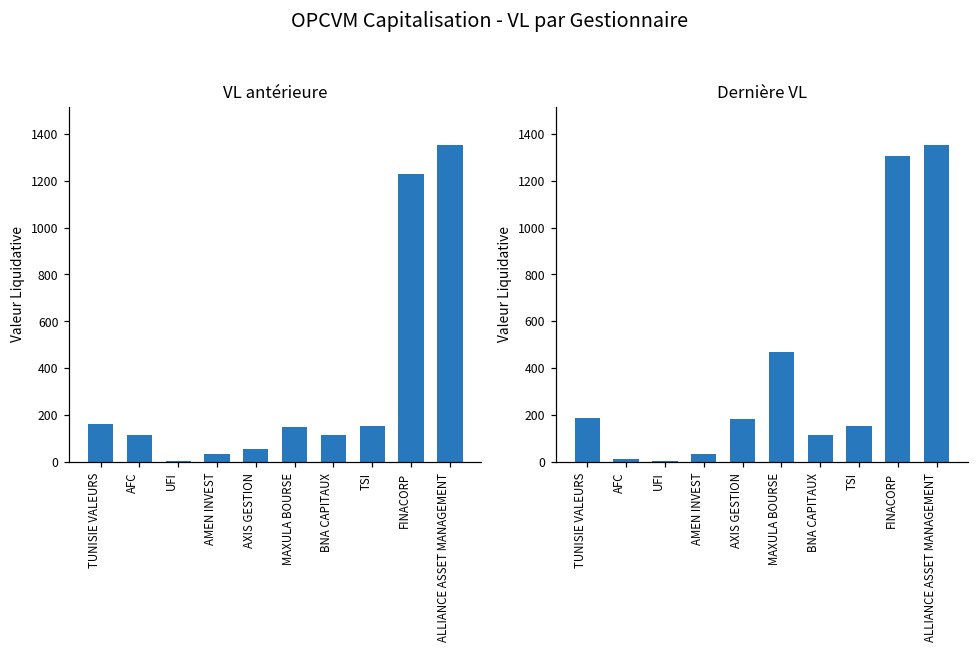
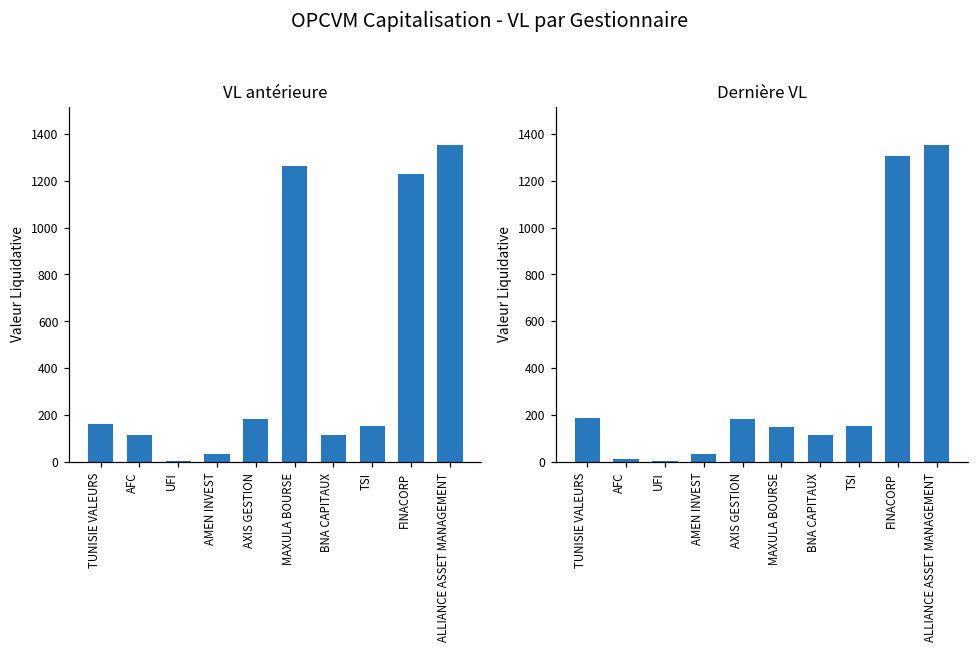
VL antérieure, AXIS GESTION: 50 -> 180
VL antérieure, MAXULA BOURSE: 150 -> 1260
Dernière VL, MAXULA BOURSE: 470 -> 150
